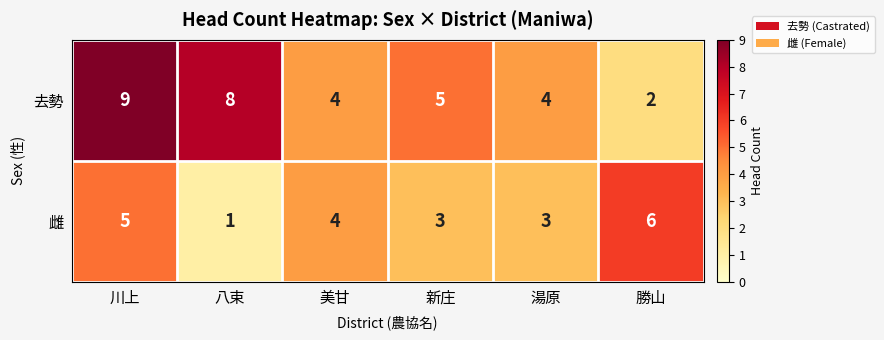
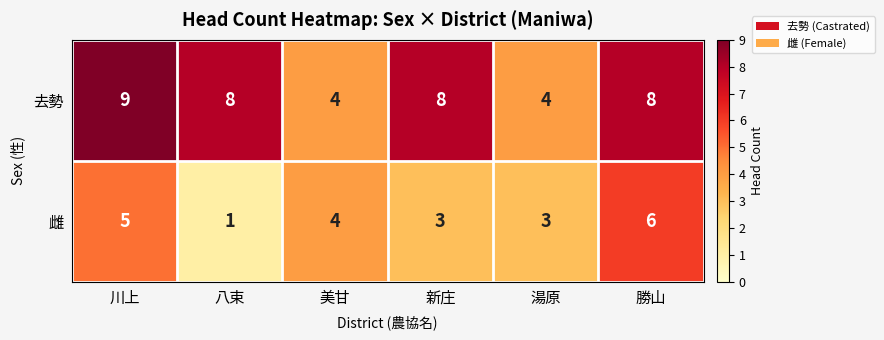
去勢, 新庄: 5 -> 8
去勢, 勝山: 2 -> 8
